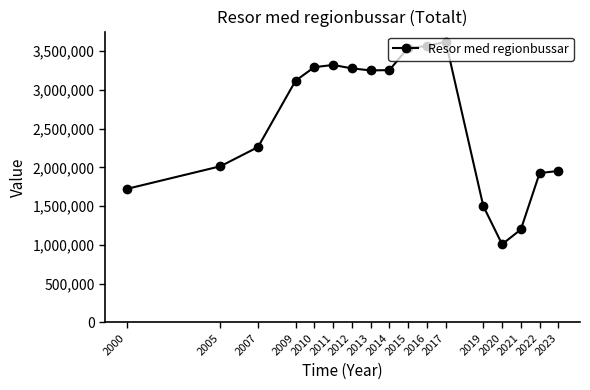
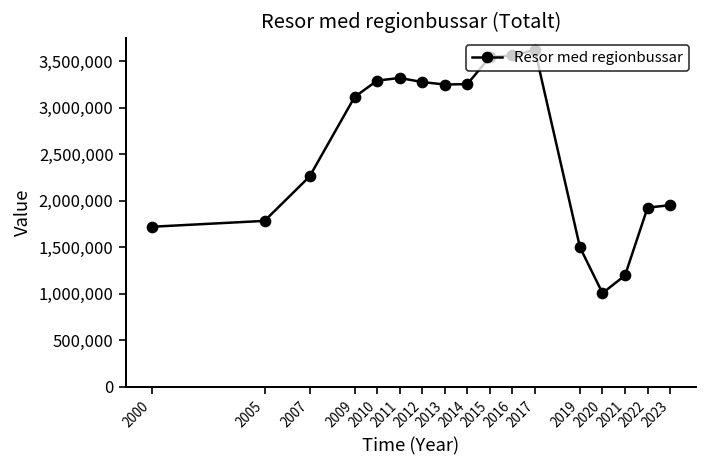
2005: 2,000,000 -> 1,800,000
